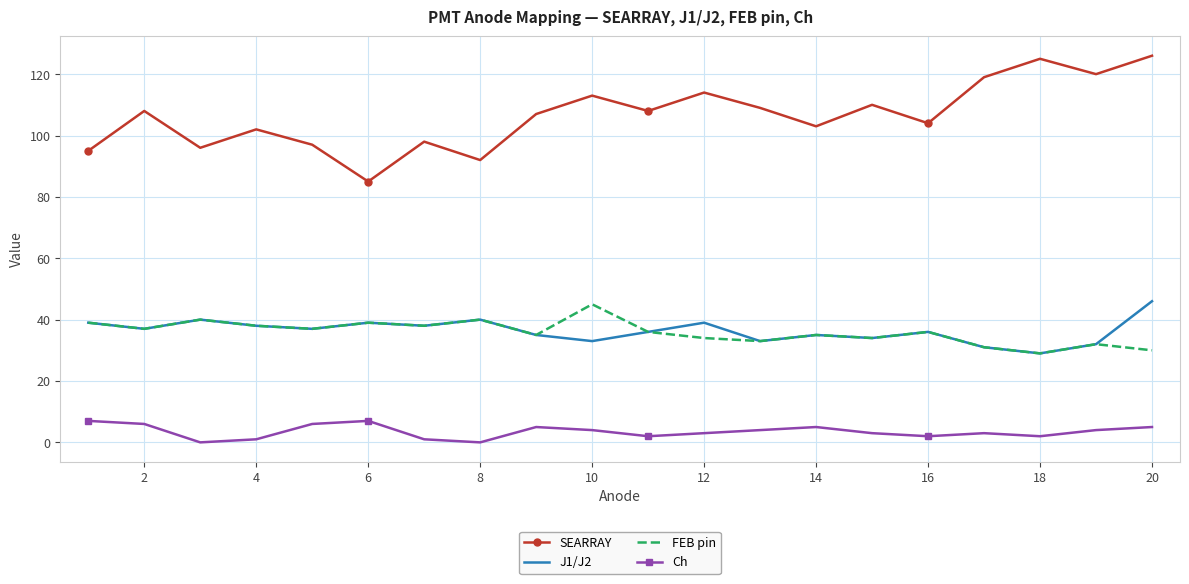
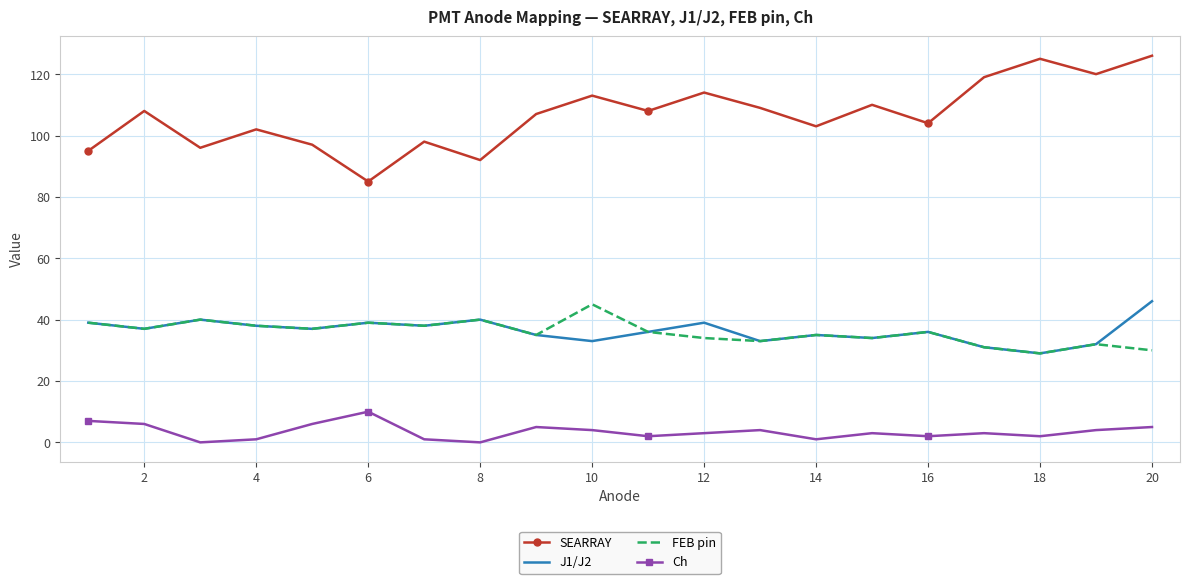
Ch, 6: 7 -> 10
Ch, 14: 5 -> 1
